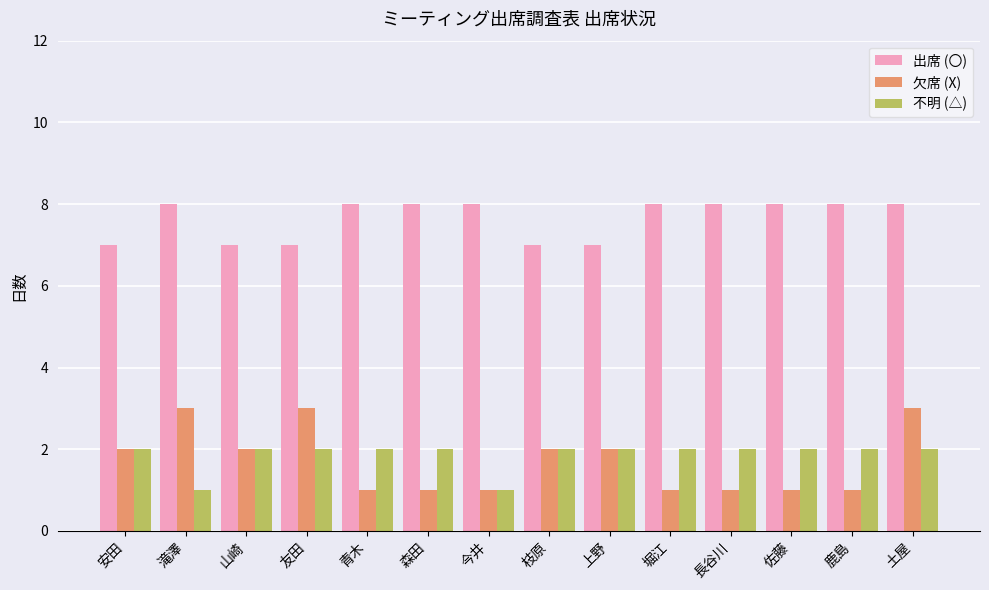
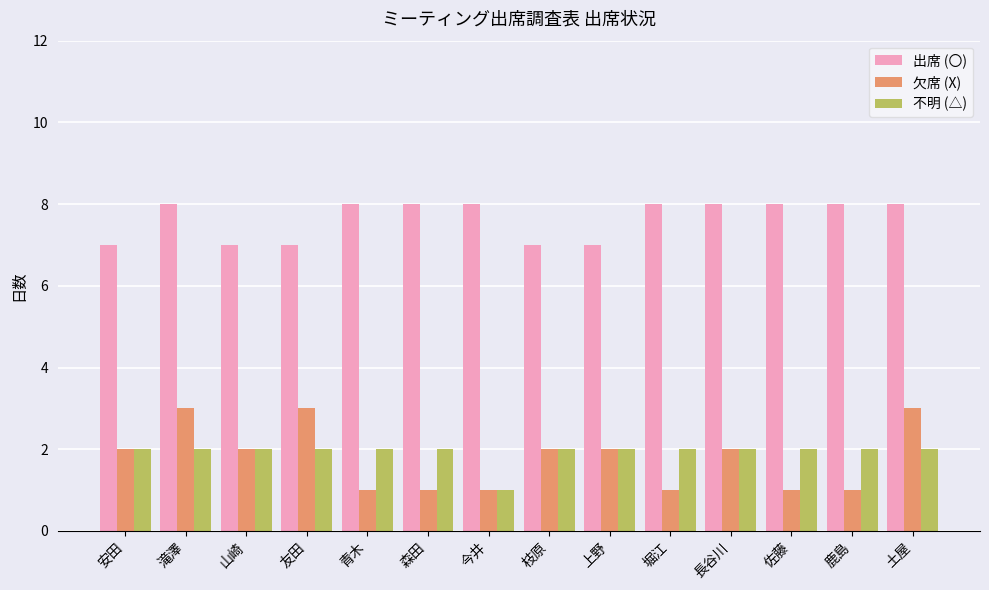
不明 (△), 滝澤: 1 -> 2
欠席 (X), 長谷川: 1 -> 2
